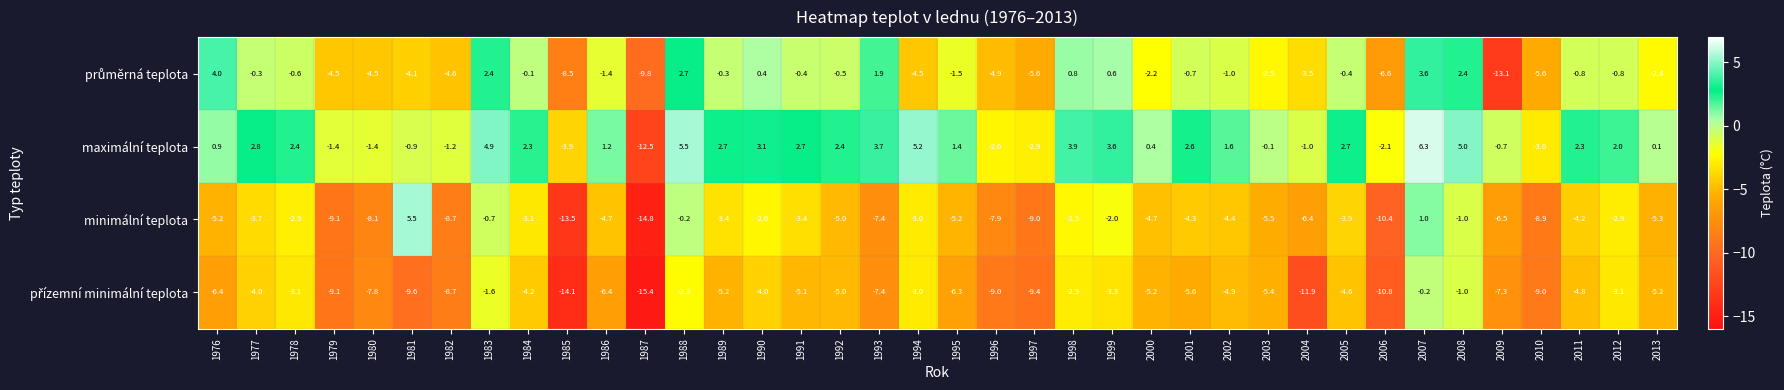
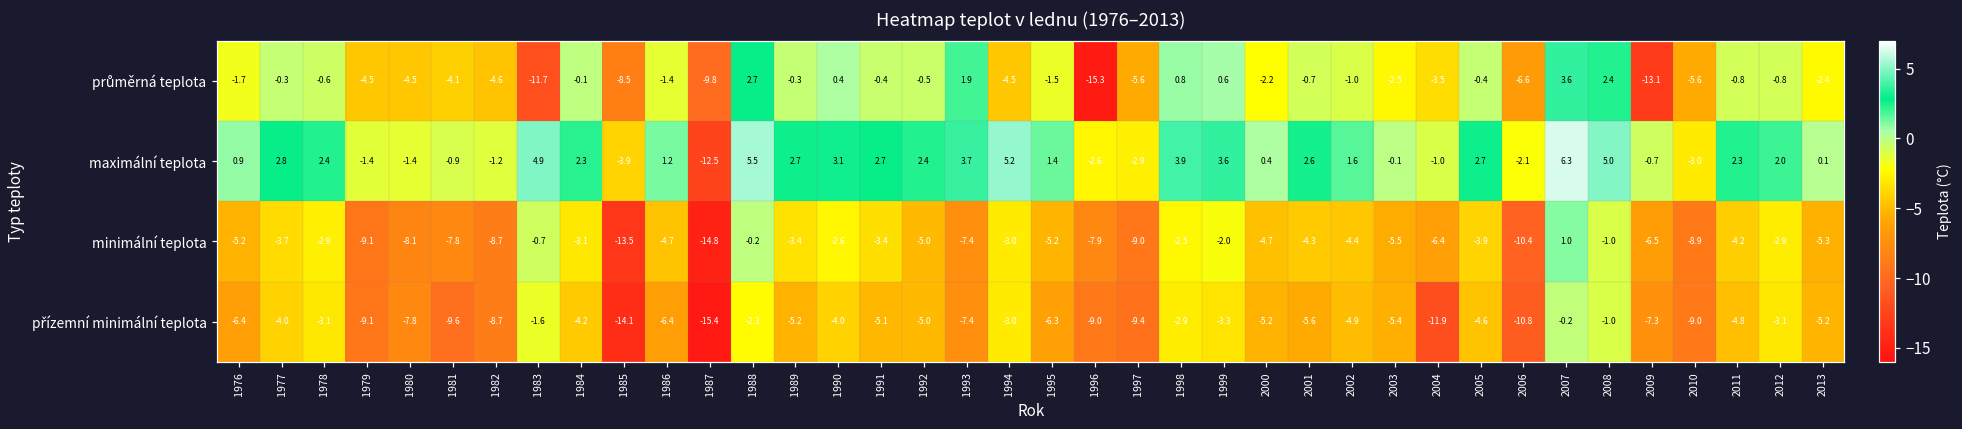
průměrná teplota, 1976: 4.0 -> -1.7
průměrná teplota, 1983: 2.4 -> -11.7
průměrná teplota, 1996: -4.9 -> -15.3
minimální teplota, 1981: 5.5 -> -7.8
